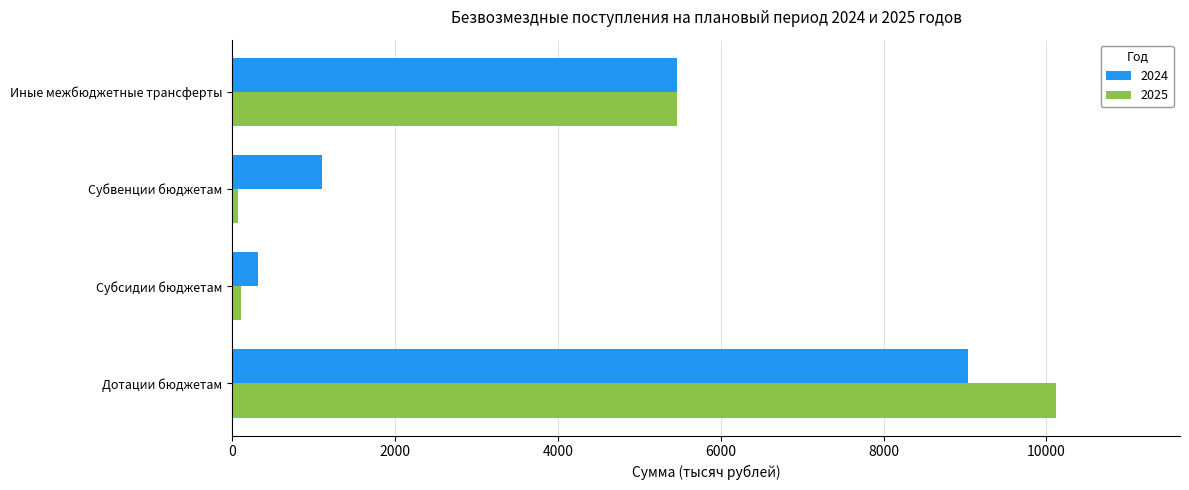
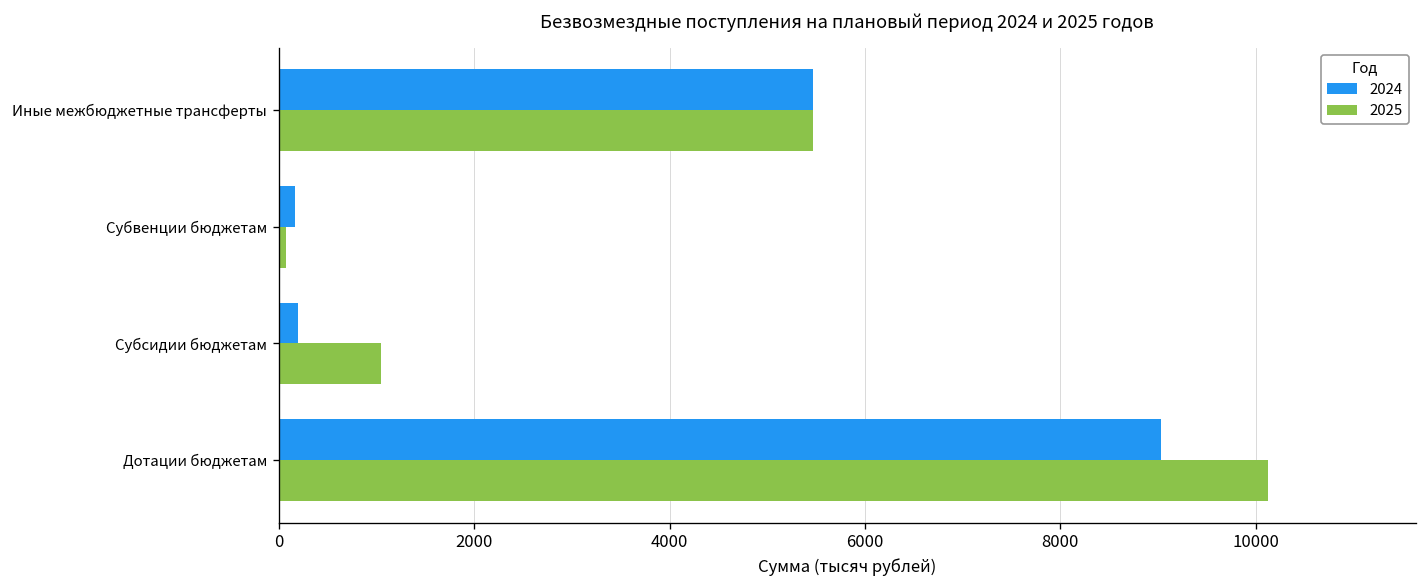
2024, Субвенции бюджетам: 1100 -> 200
2024, Субсидии бюджетам: 300 -> 200
2025, Субсидии бюджетам: 100 -> 1000
